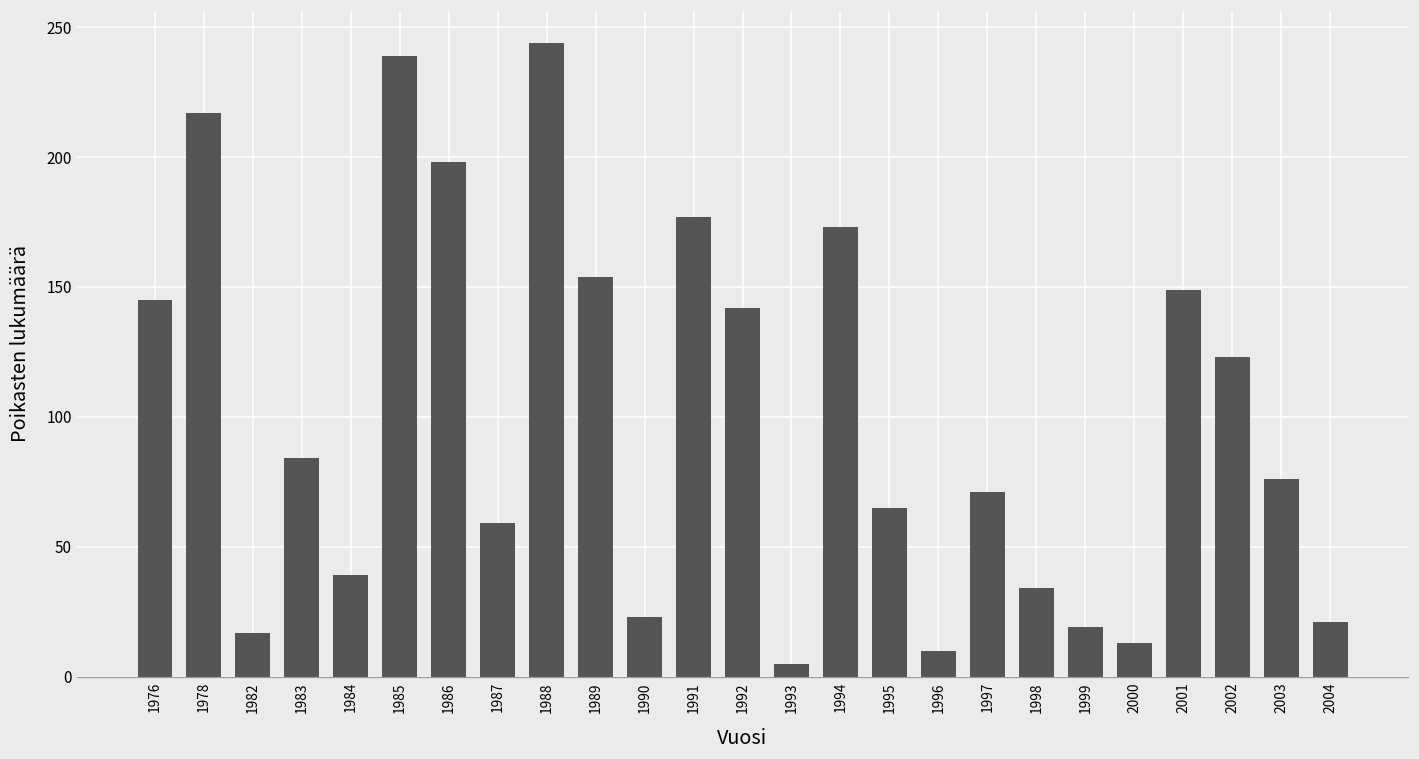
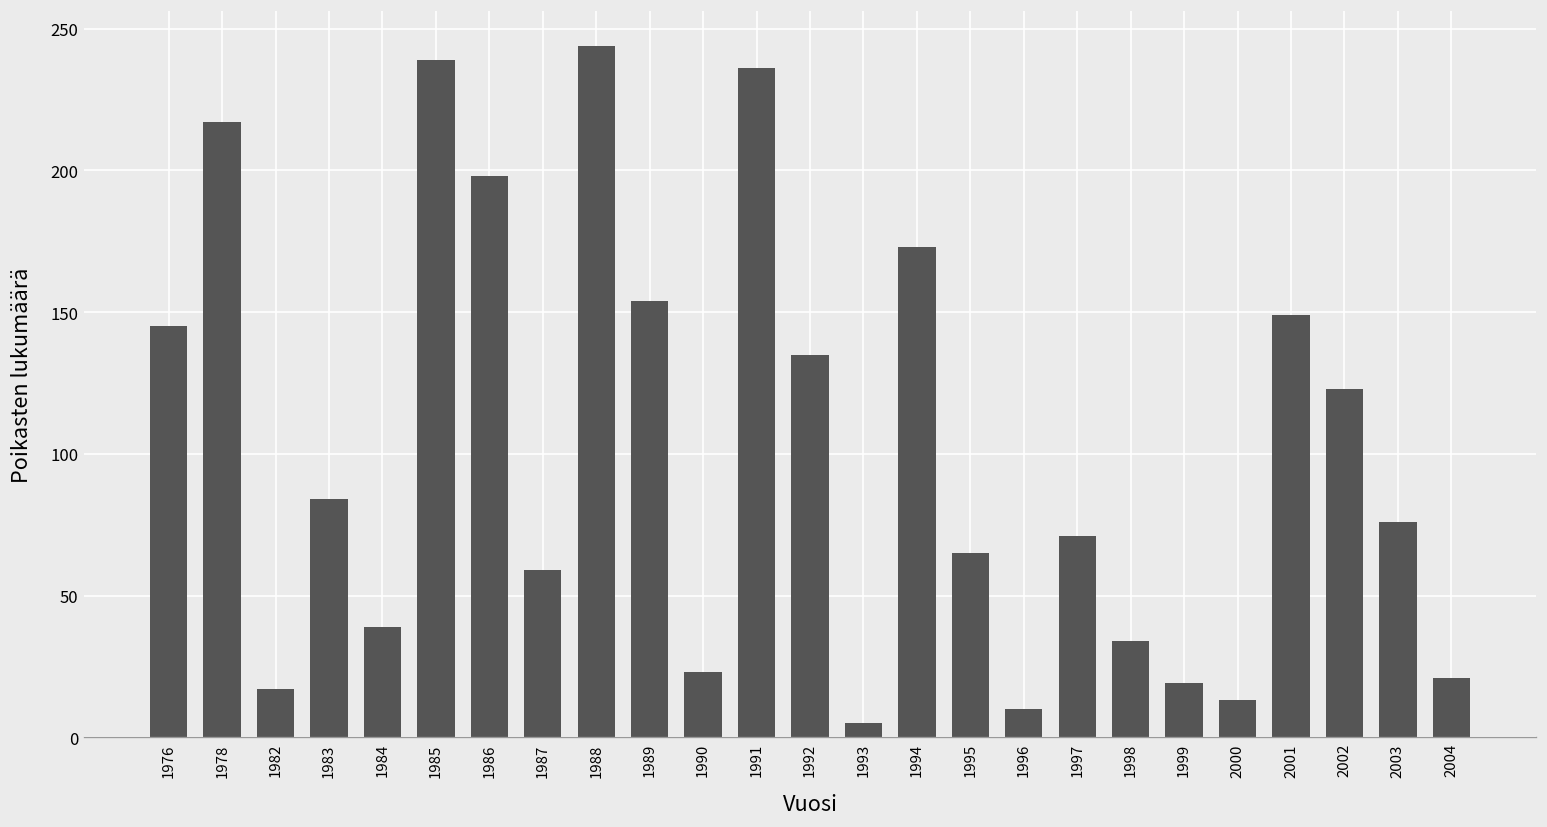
1991: 177 -> 236
1992: 142 -> 135
